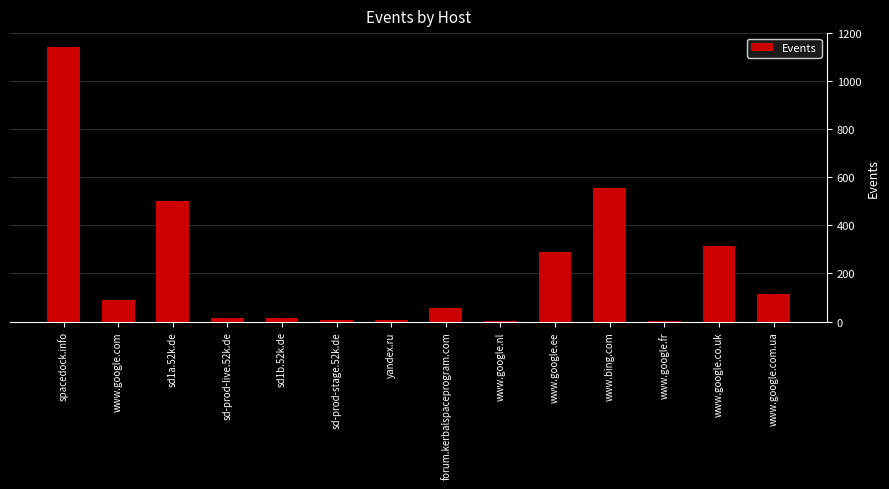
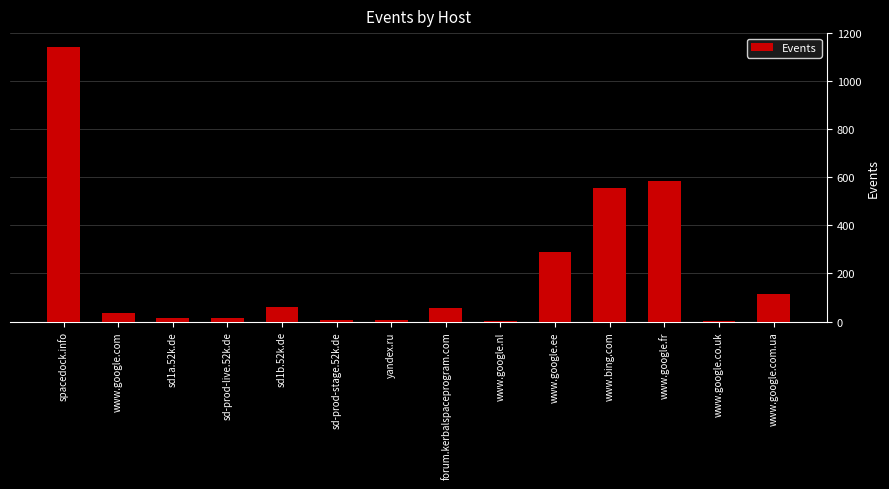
www.google.com: 90 -> 40
sd1a.52k.de: 500 -> 10
sd1b.52k.de: 10 -> 60
www.google.fr: 0 -> 590
www.google.co.uk: 320 -> 0
